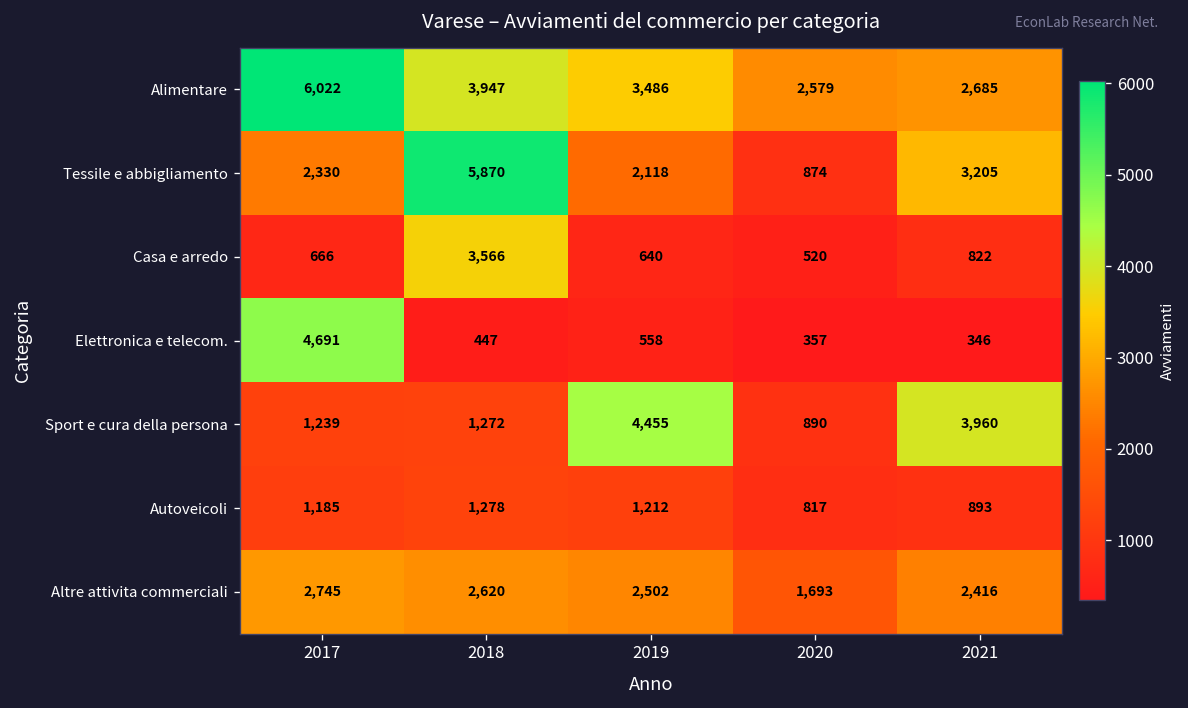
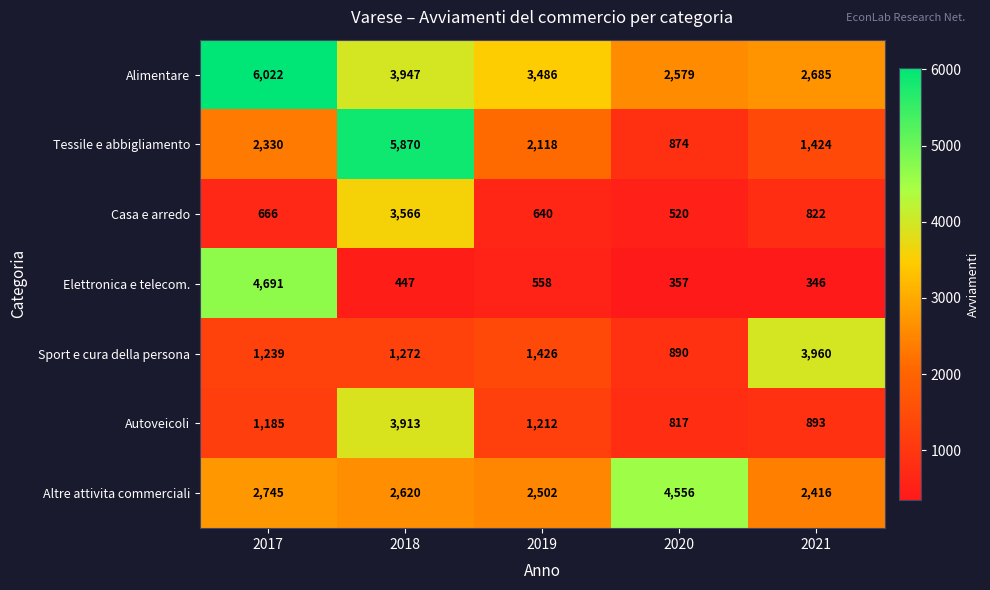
Tessile e abbigliamento, 2021: 3,205 -> 1,424
Sport e cura della persona, 2019: 4,455 -> 1,426
Autoveicoli, 2018: 1,278 -> 3,913
Altre attivita commerciali, 2020: 1,693 -> 4,556
